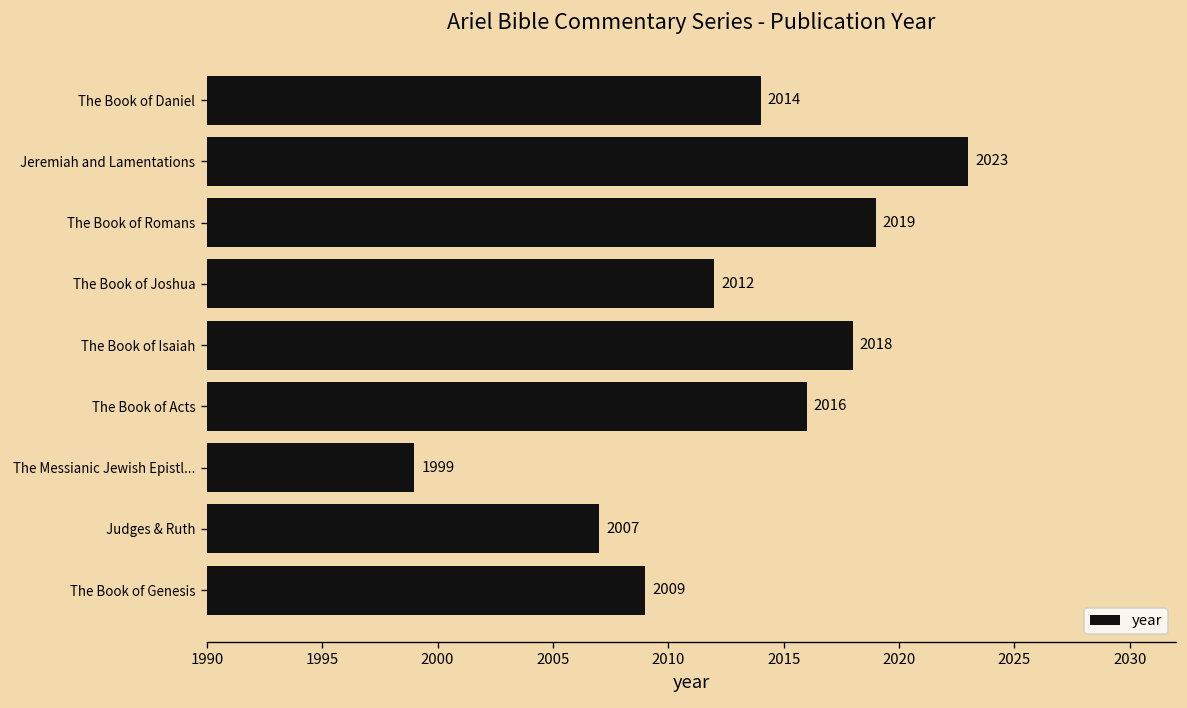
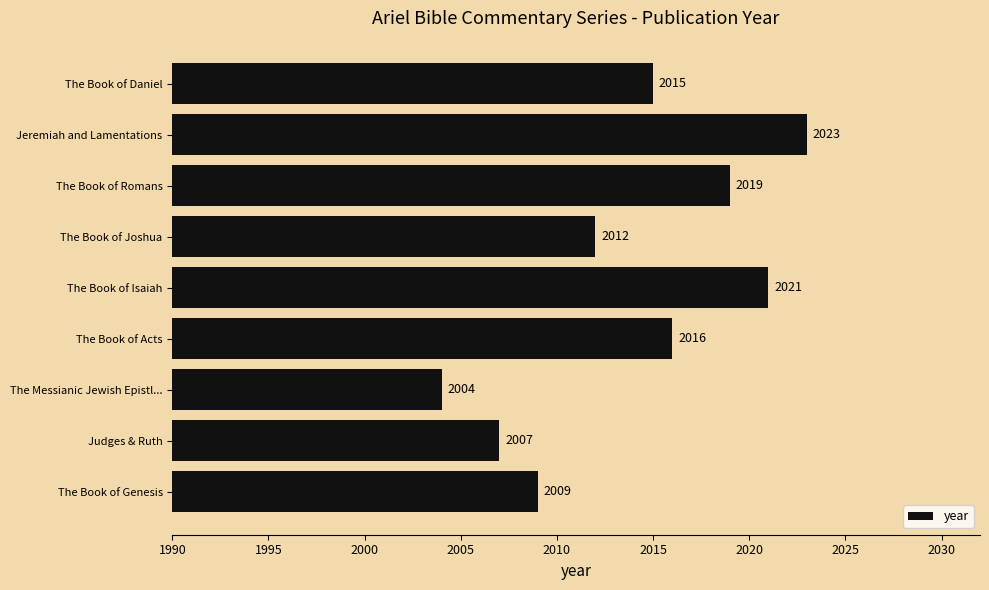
The Book of Daniel: 2014 -> 2015
The Book of Isaiah: 2018 -> 2021
The Messianic Jewish Epistl...: 1999 -> 2004
